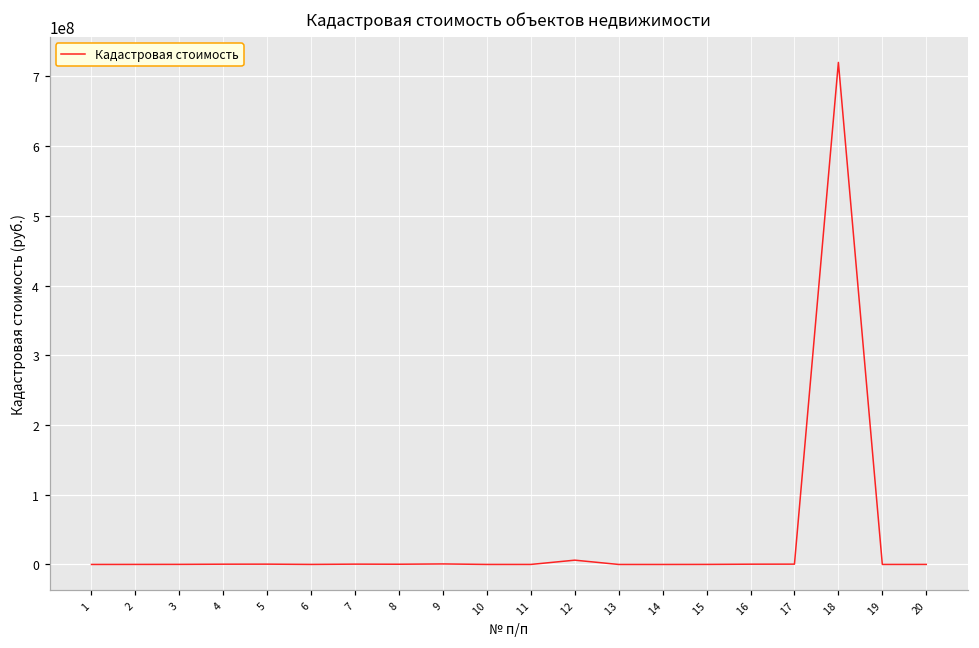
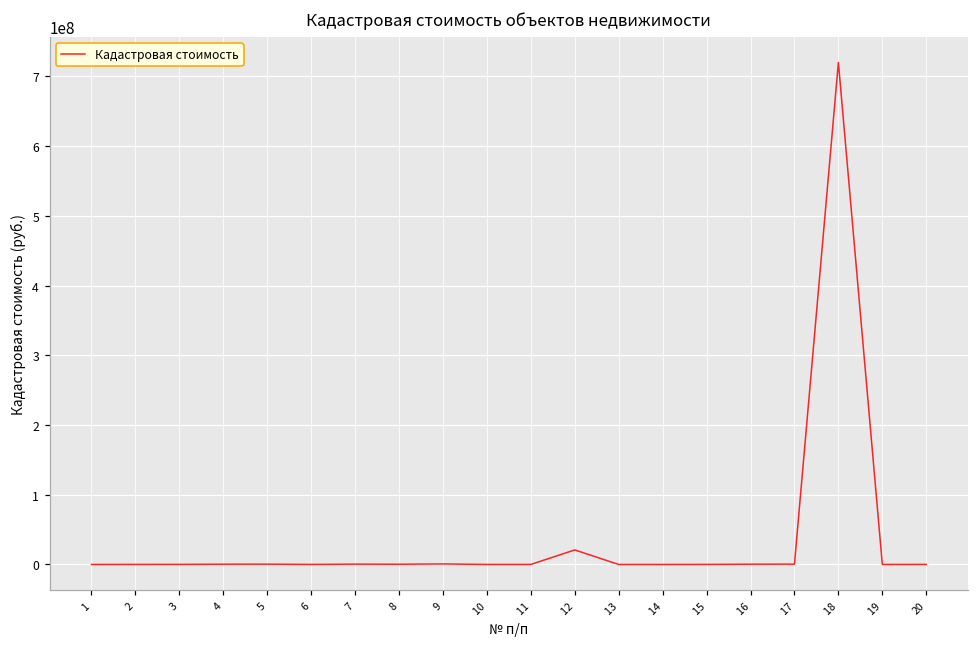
12: 10000000 -> 20000000
